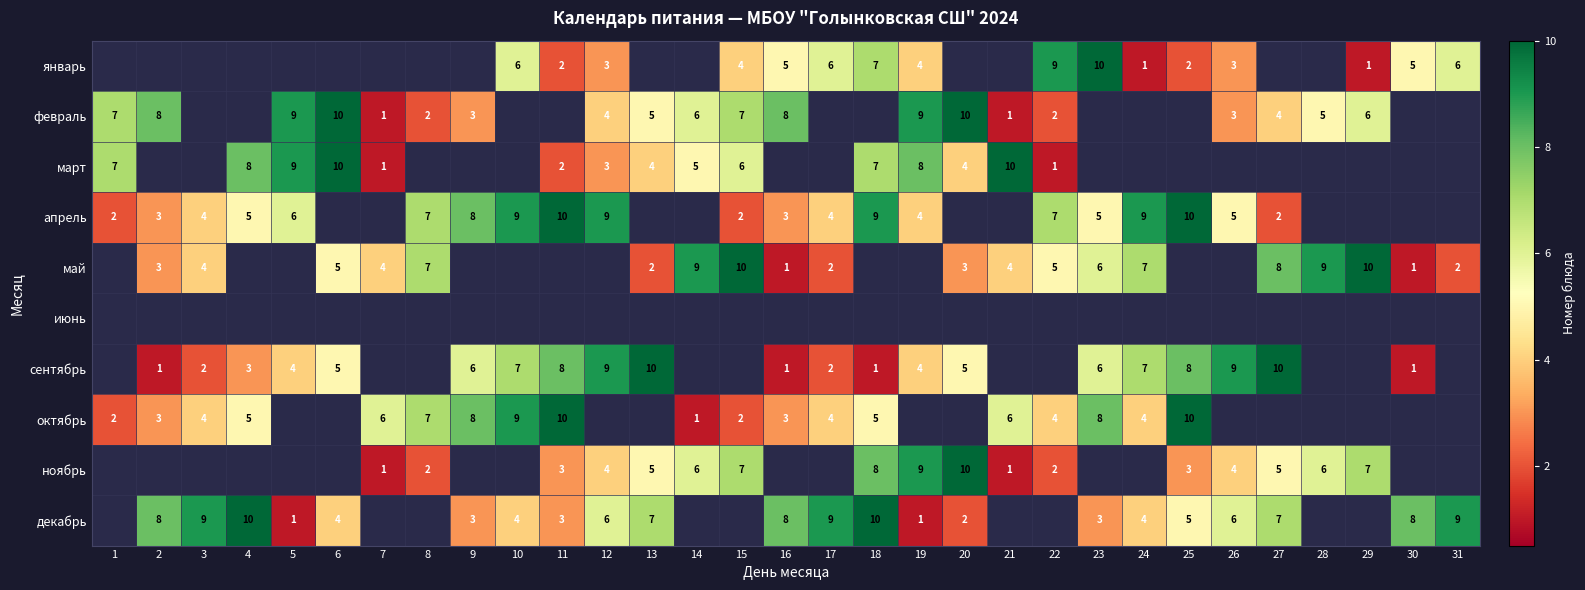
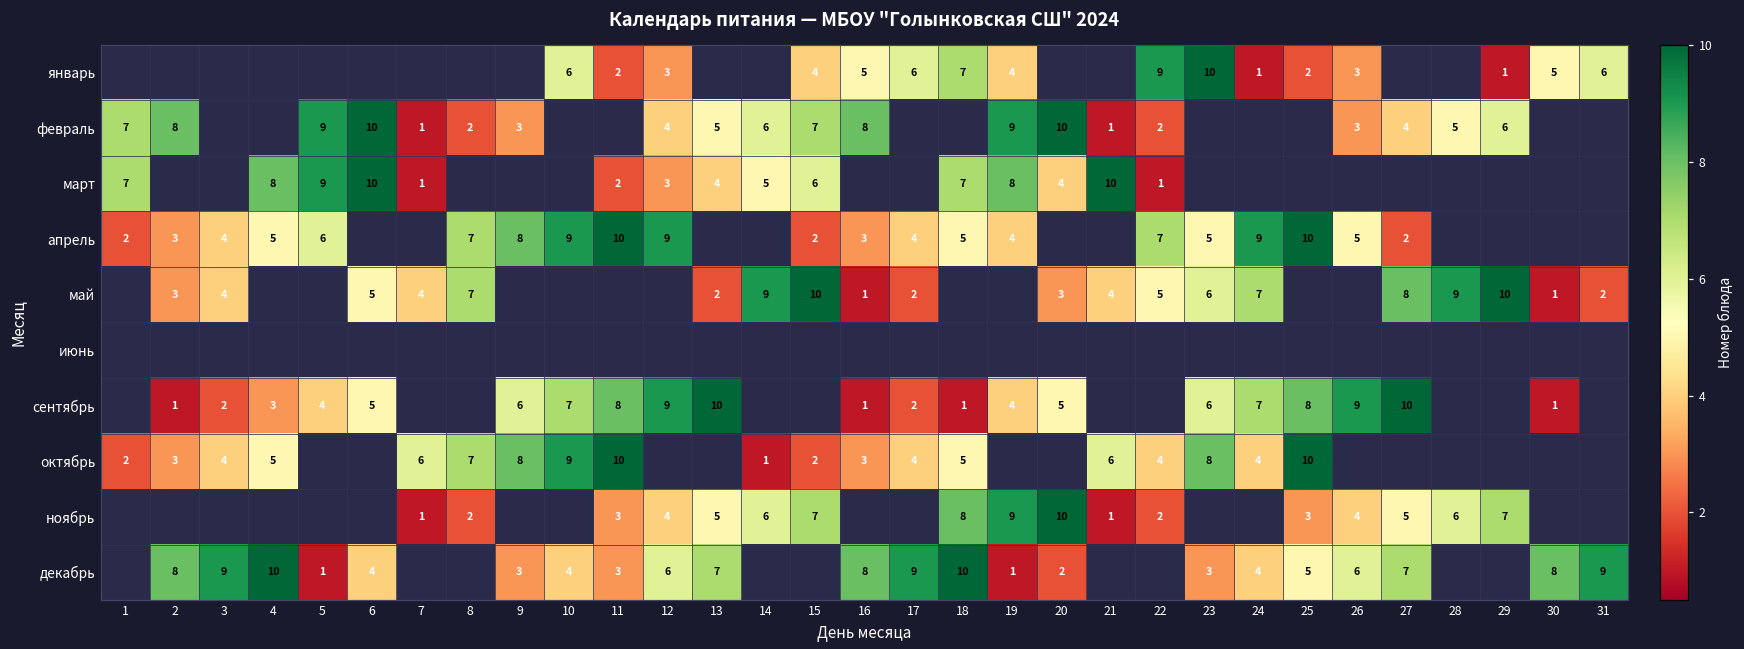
апрель, 18: 9 -> 5
